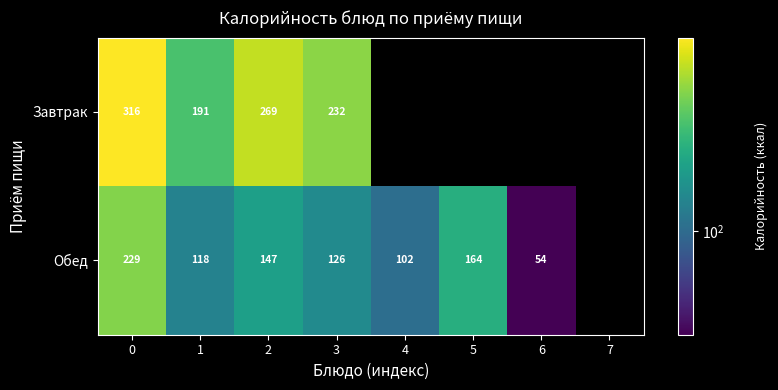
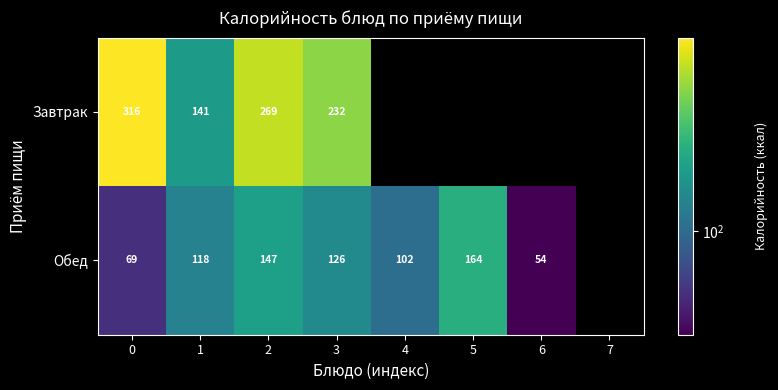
Завтрак, 1: 191 -> 141
Обед, 0: 229 -> 69
